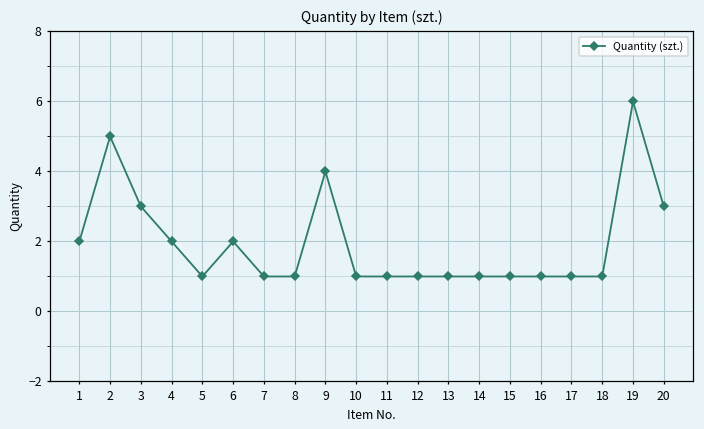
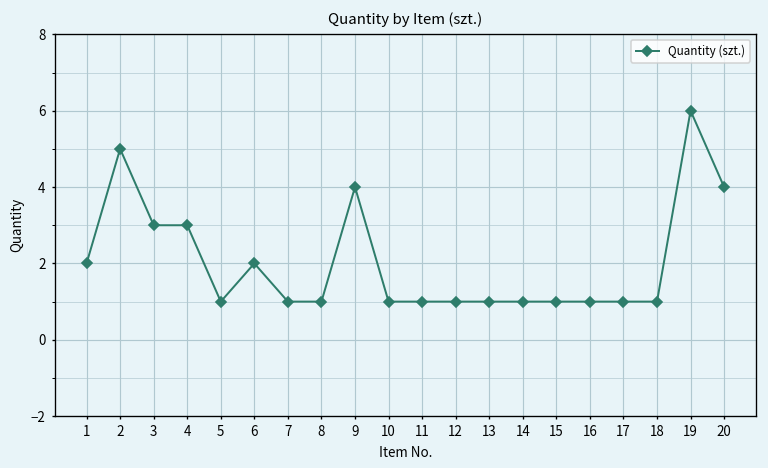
4: 2 -> 3
20: 3 -> 4
